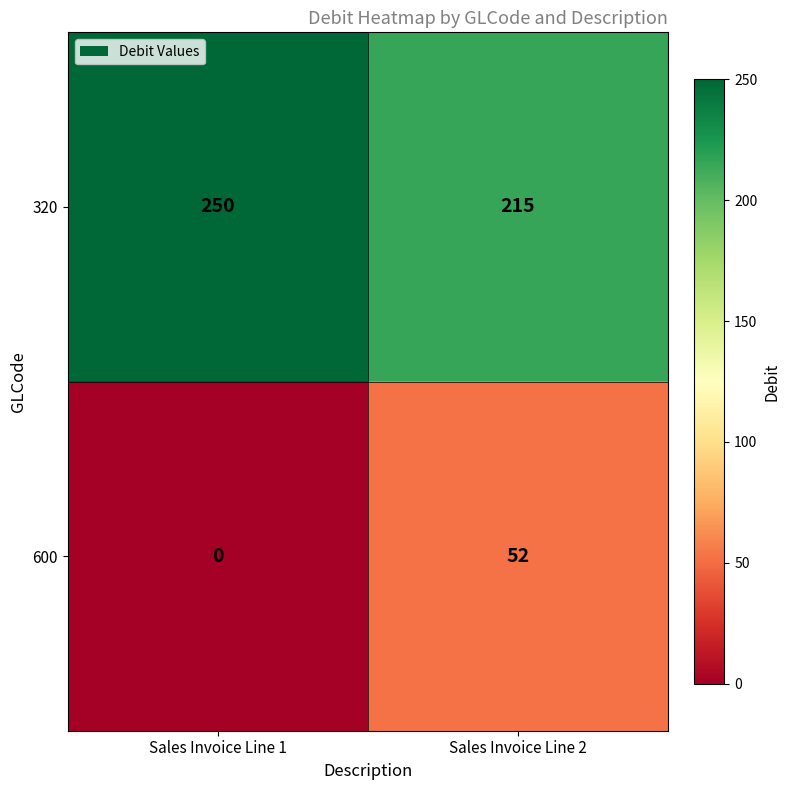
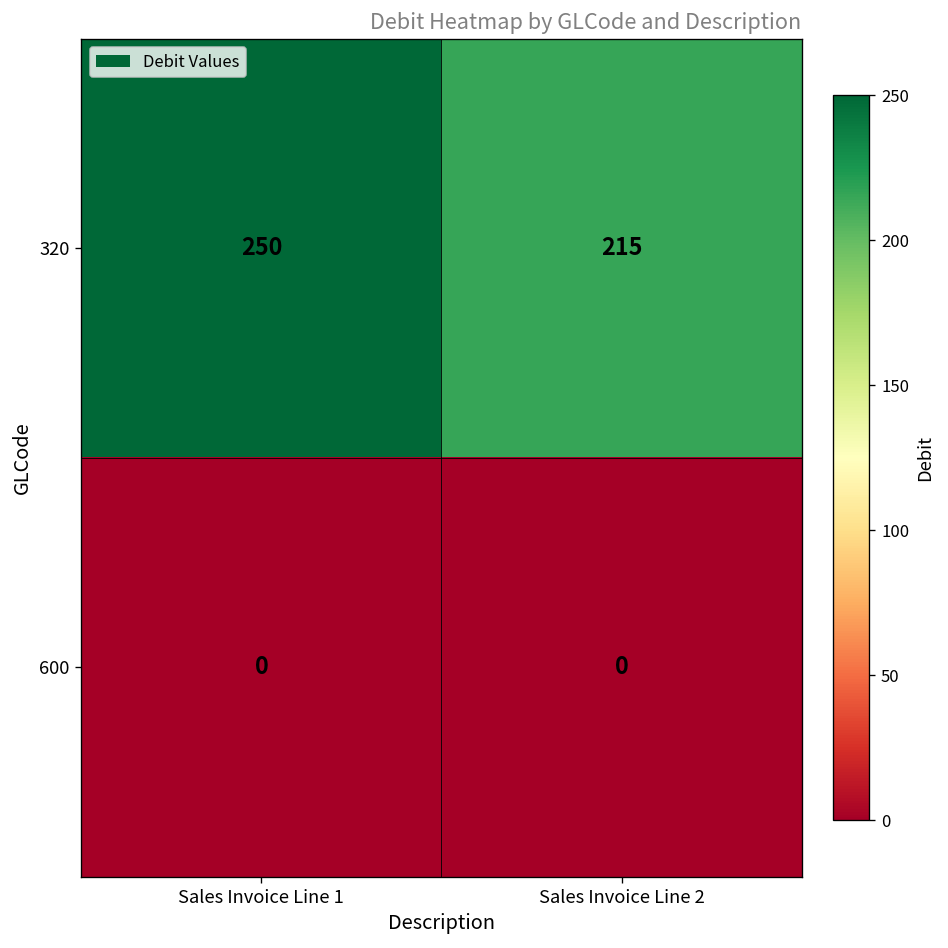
600, Sales Invoice Line 2: 52 -> 0
